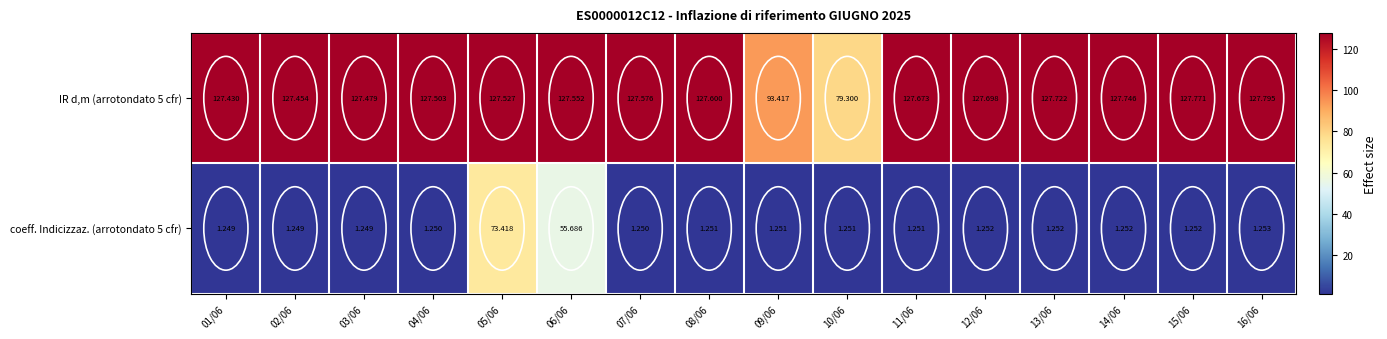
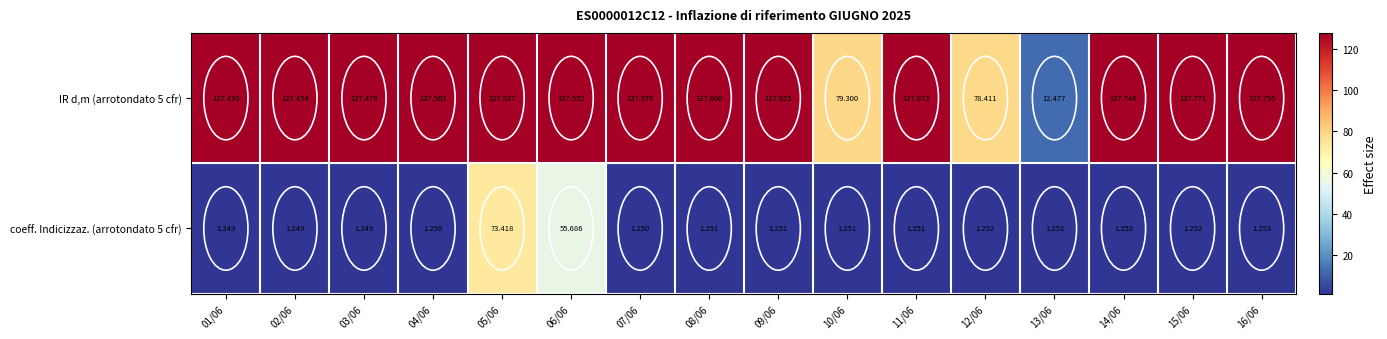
IR d,m (arrotondato 5 cfr), 09/06: 93.417 -> 127.625
IR d,m (arrotondato 5 cfr), 12/06: 127.698 -> 78.411
IR d,m (arrotondato 5 cfr), 13/06: 127.722 -> 12.477
